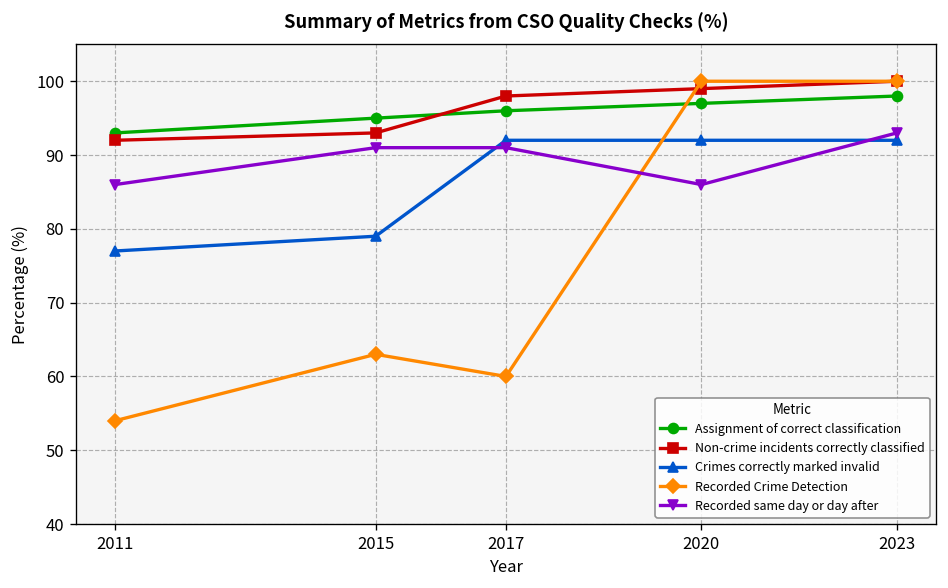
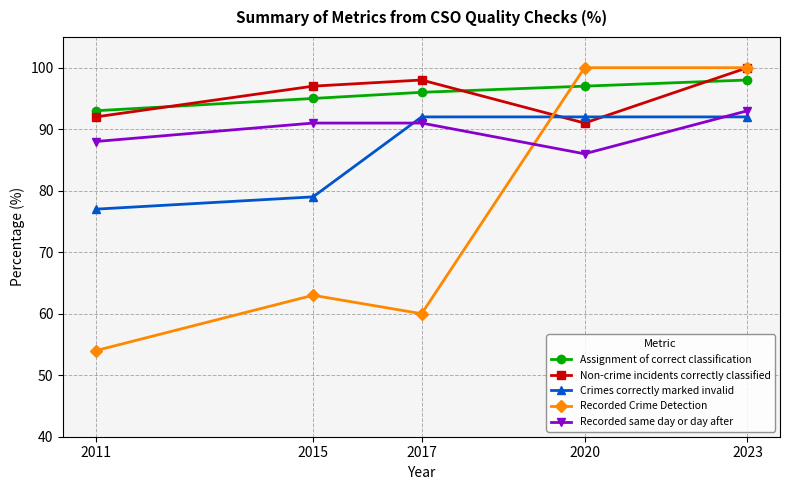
Recorded same day or day after, 2011: 86 -> 88
Non-crime incidents correctly classified, 2015: 93 -> 97
Non-crime incidents correctly classified, 2020: 99 -> 91
